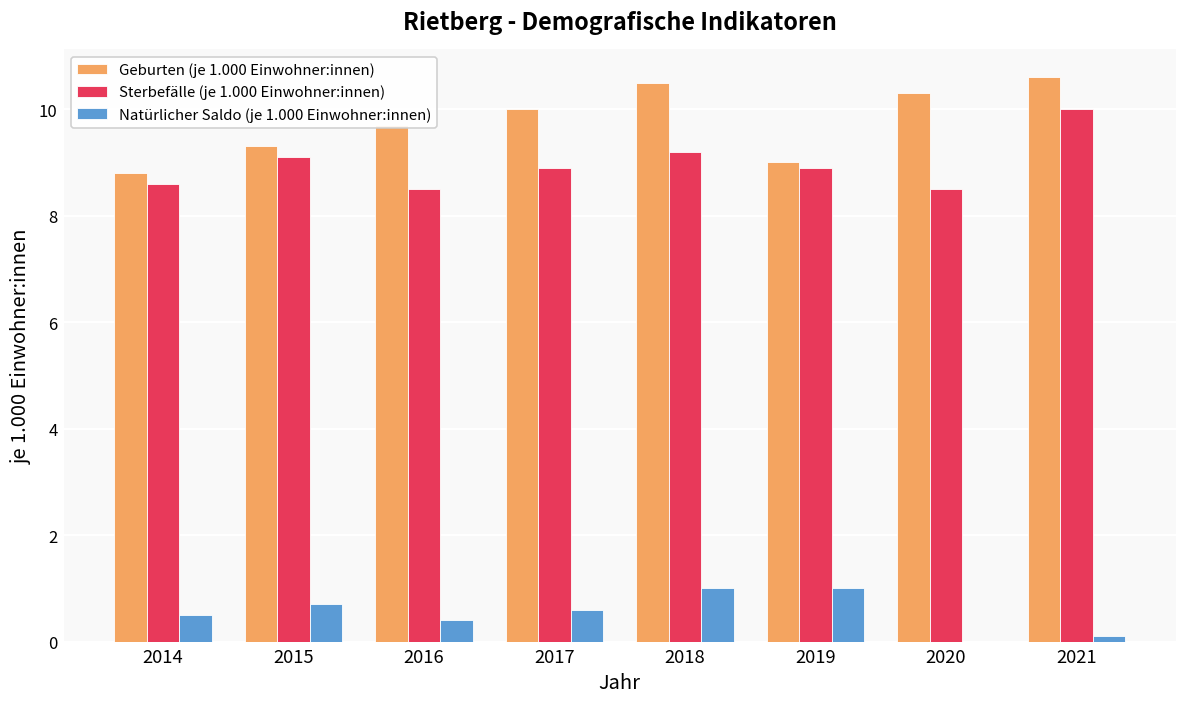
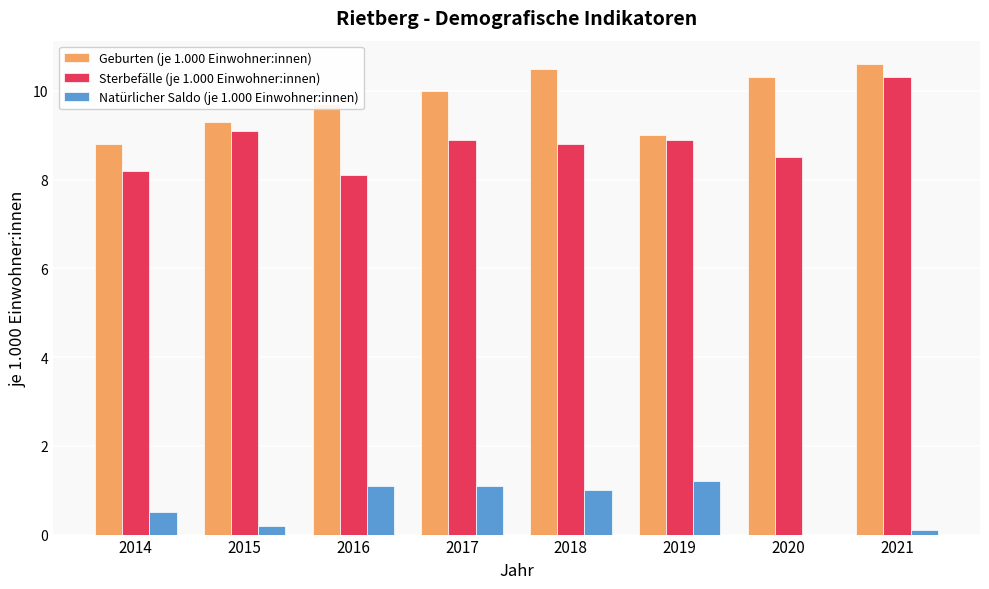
Sterbefälle (je 1.000 Einwohner:innen), 2014: 8.6 -> 8.2
Natürlicher Saldo (je 1.000 Einwohner:innen), 2015: 0.7 -> 0.2
Sterbefälle (je 1.000 Einwohner:innen), 2016: 8.5 -> 8.1
Natürlicher Saldo (je 1.000 Einwohner:innen), 2016: 0.4 -> 1.1
Natürlicher Saldo (je 1.000 Einwohner:innen), 2017: 0.6 -> 1.1
Sterbefälle (je 1.000 Einwohner:innen), 2018: 9.2 -> 8.8
Natürlicher Saldo (je 1.000 Einwohner:innen), 2019: 1.0 -> 1.2
Sterbefälle (je 1.000 Einwohner:innen), 2021: 10.0 -> 10.3
